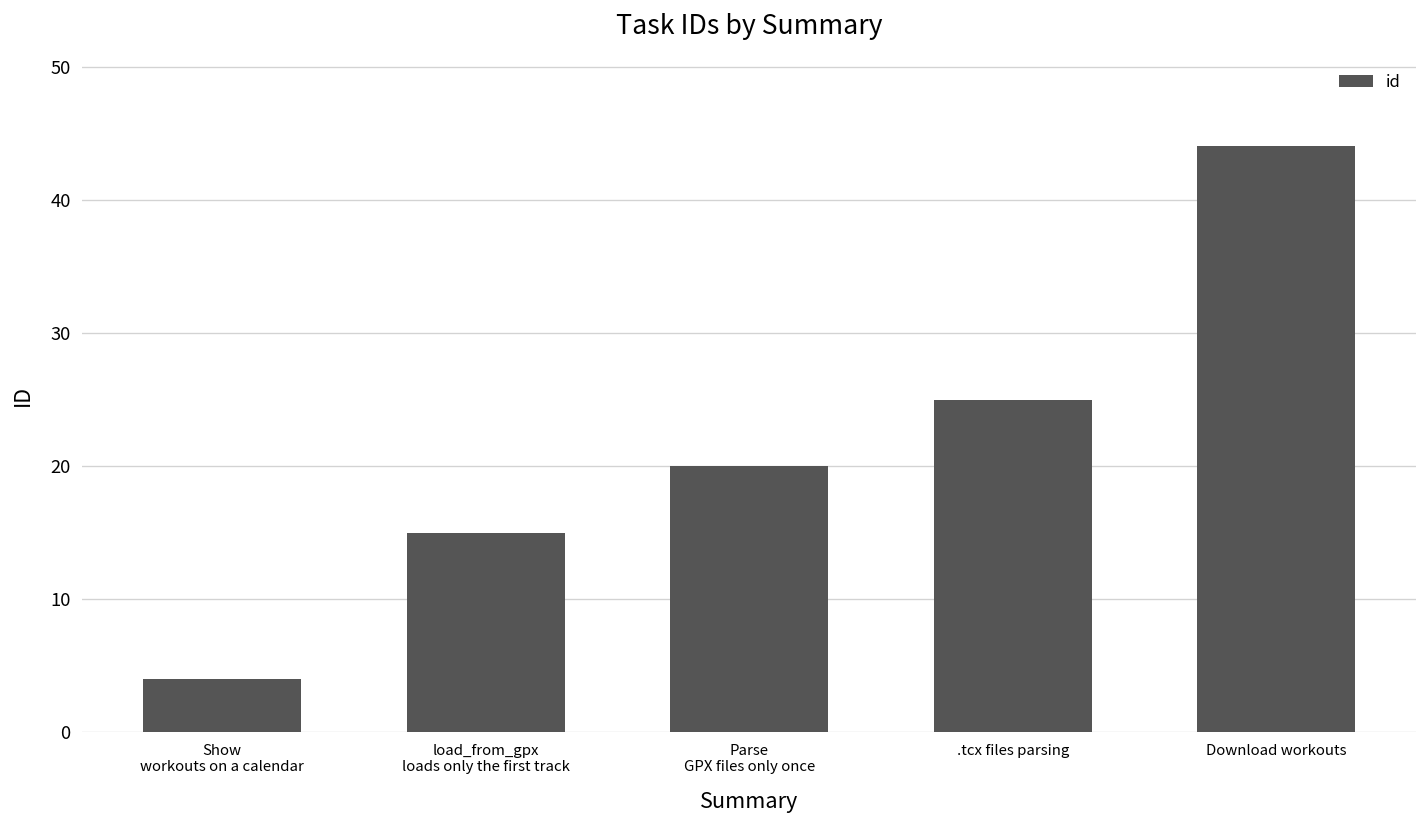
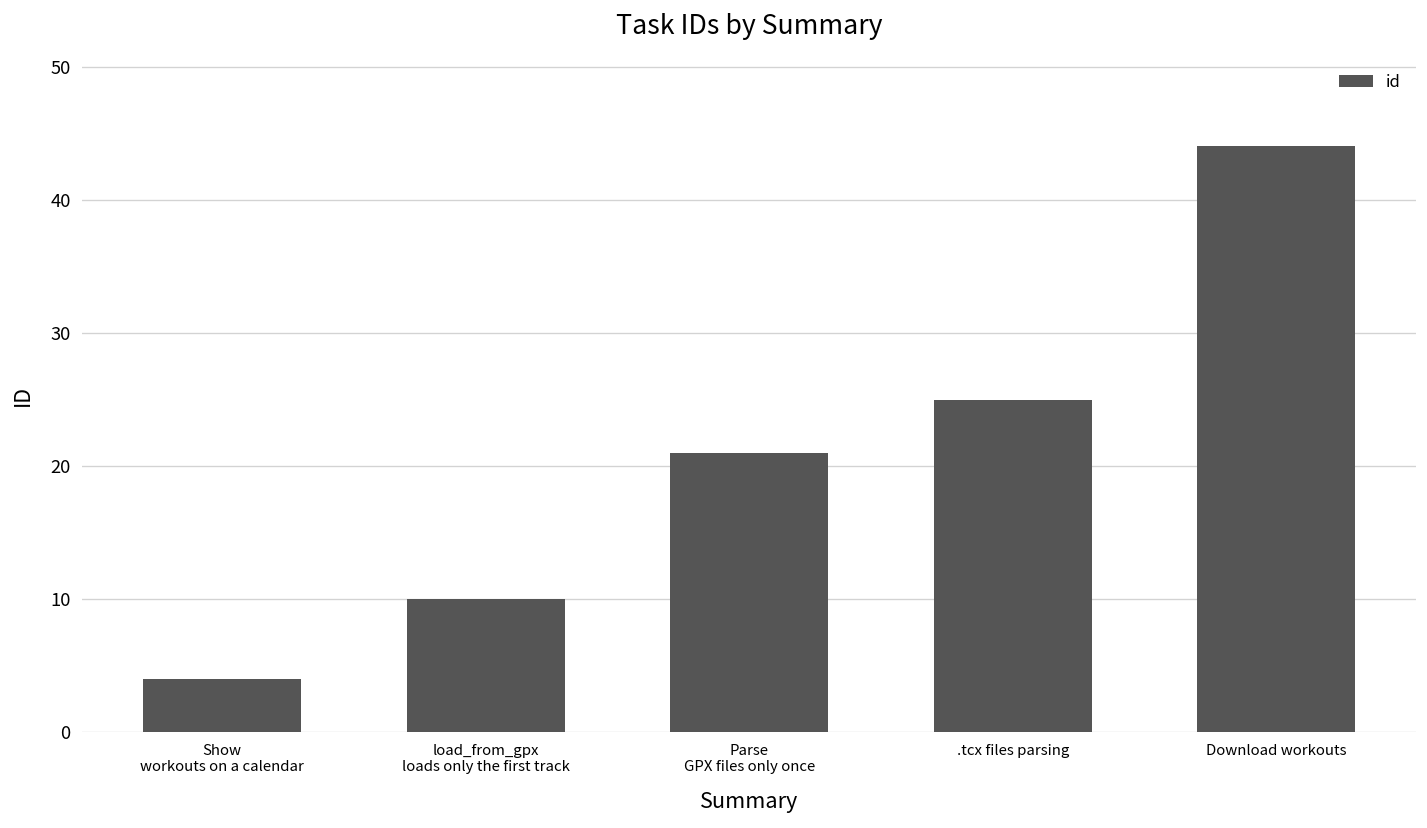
load_from_gpx loads only the first track: 15 -> 10
Parse GPX files only once: 20 -> 21
